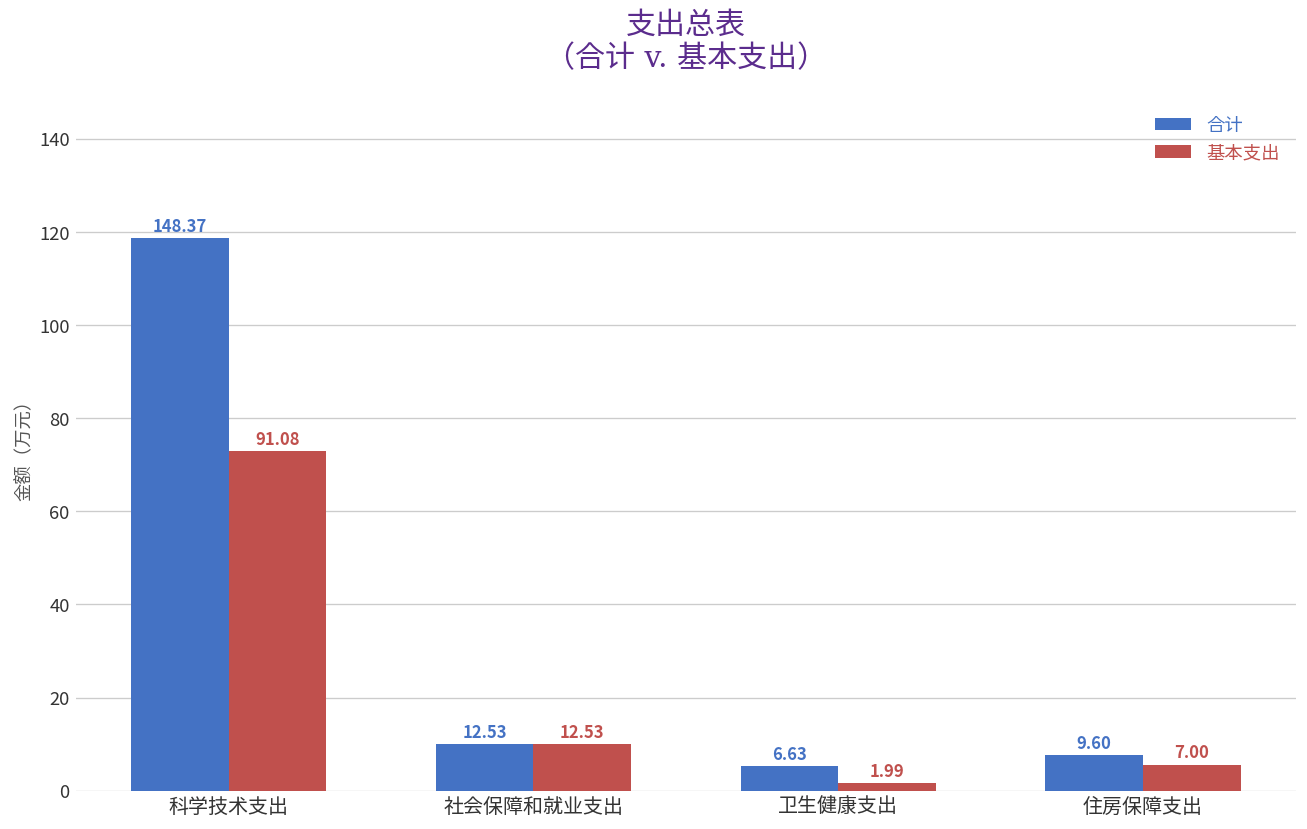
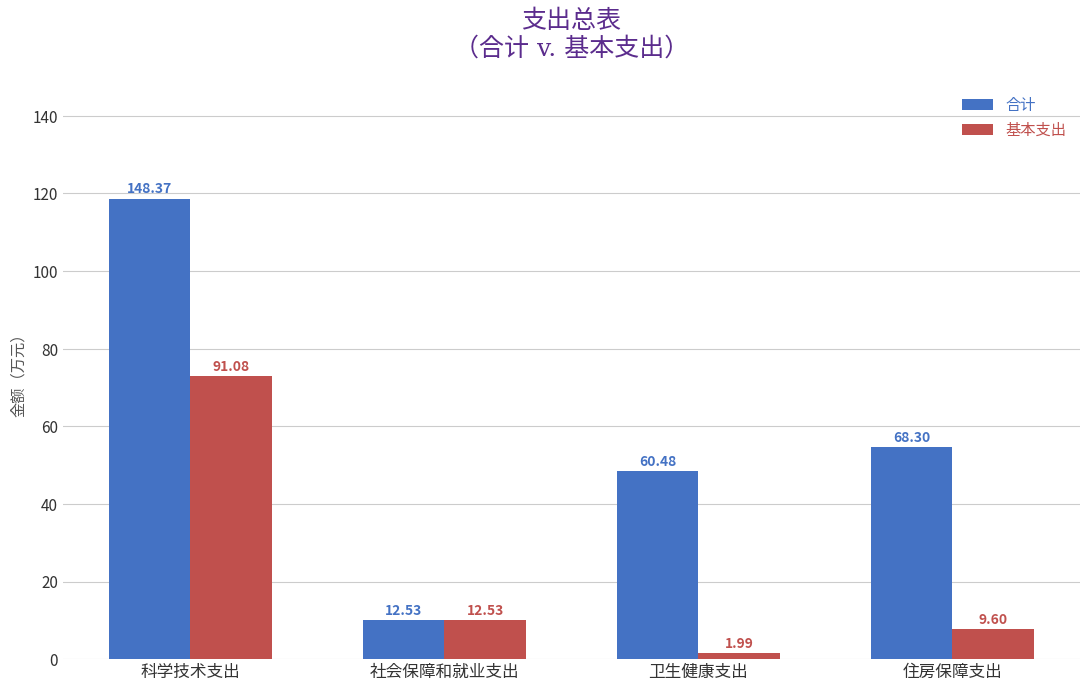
合计, 卫生健康支出: 6.63 -> 60.48
合计, 住房保障支出: 9.60 -> 68.30
基本支出, 住房保障支出: 7.00 -> 9.60
